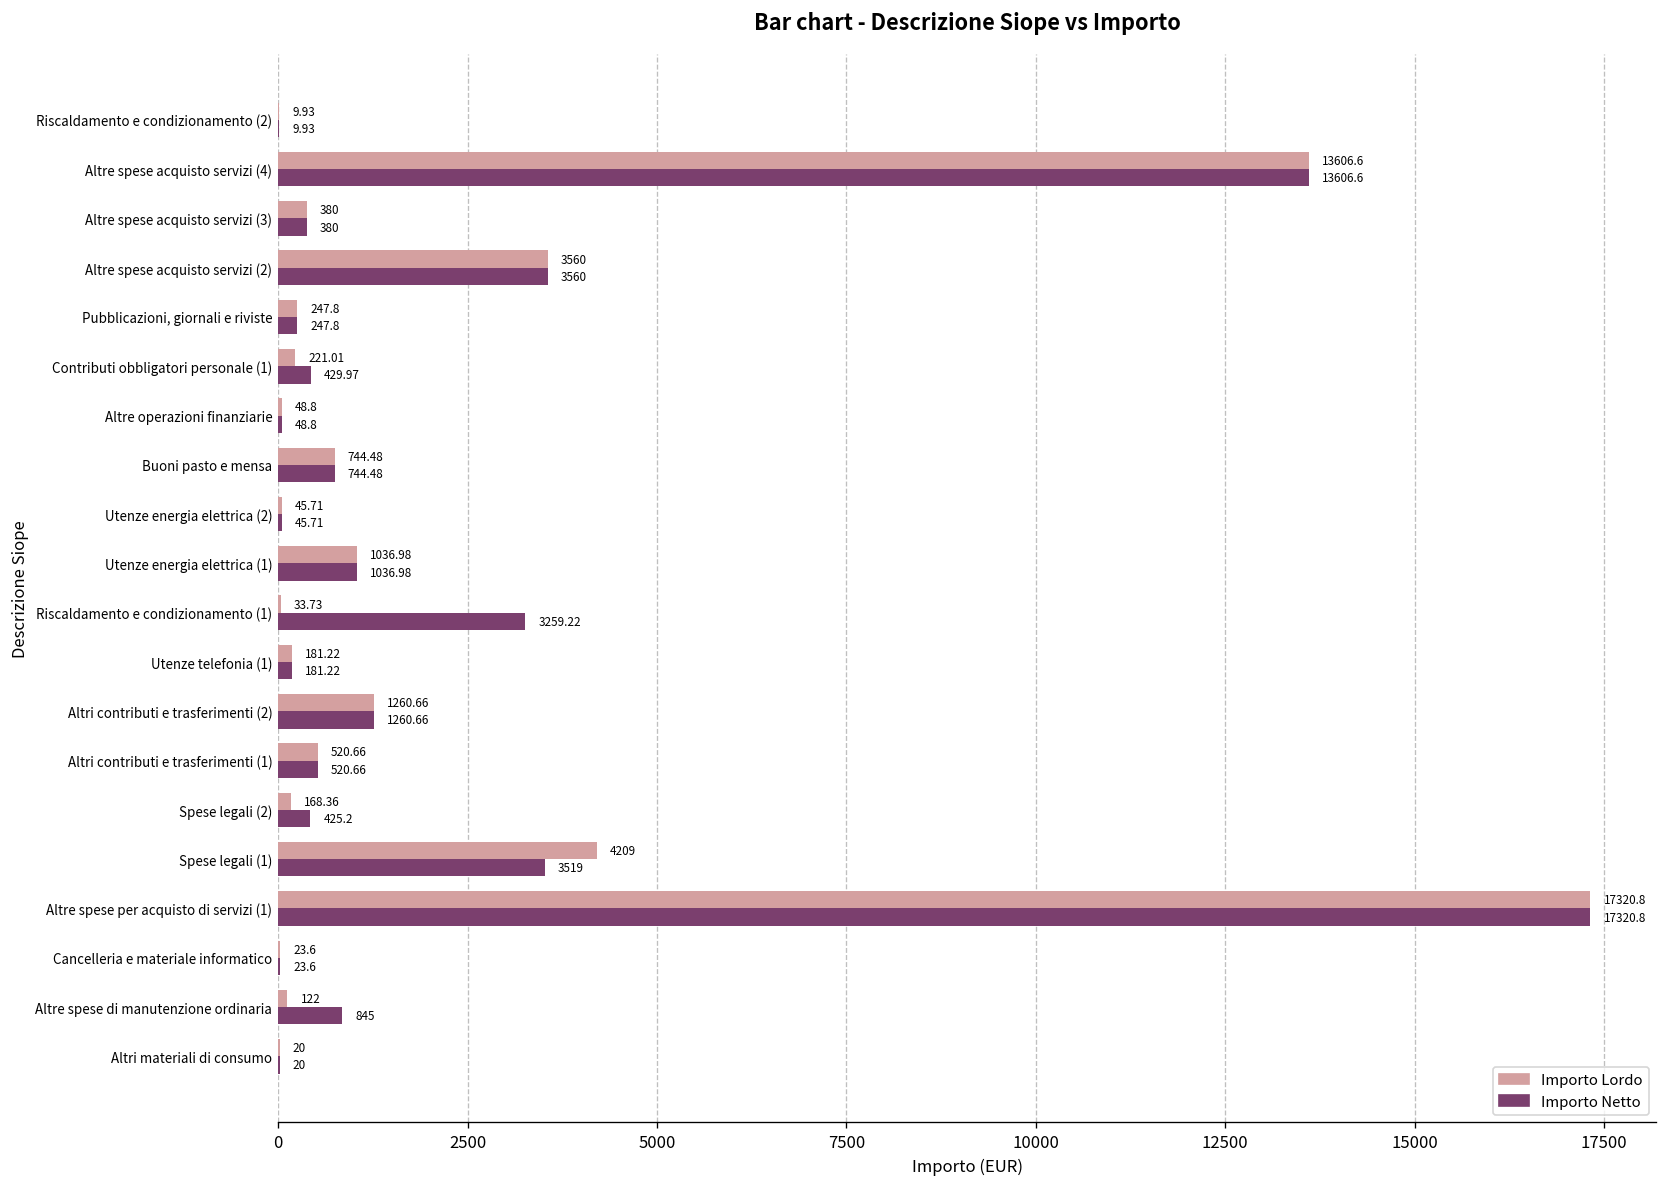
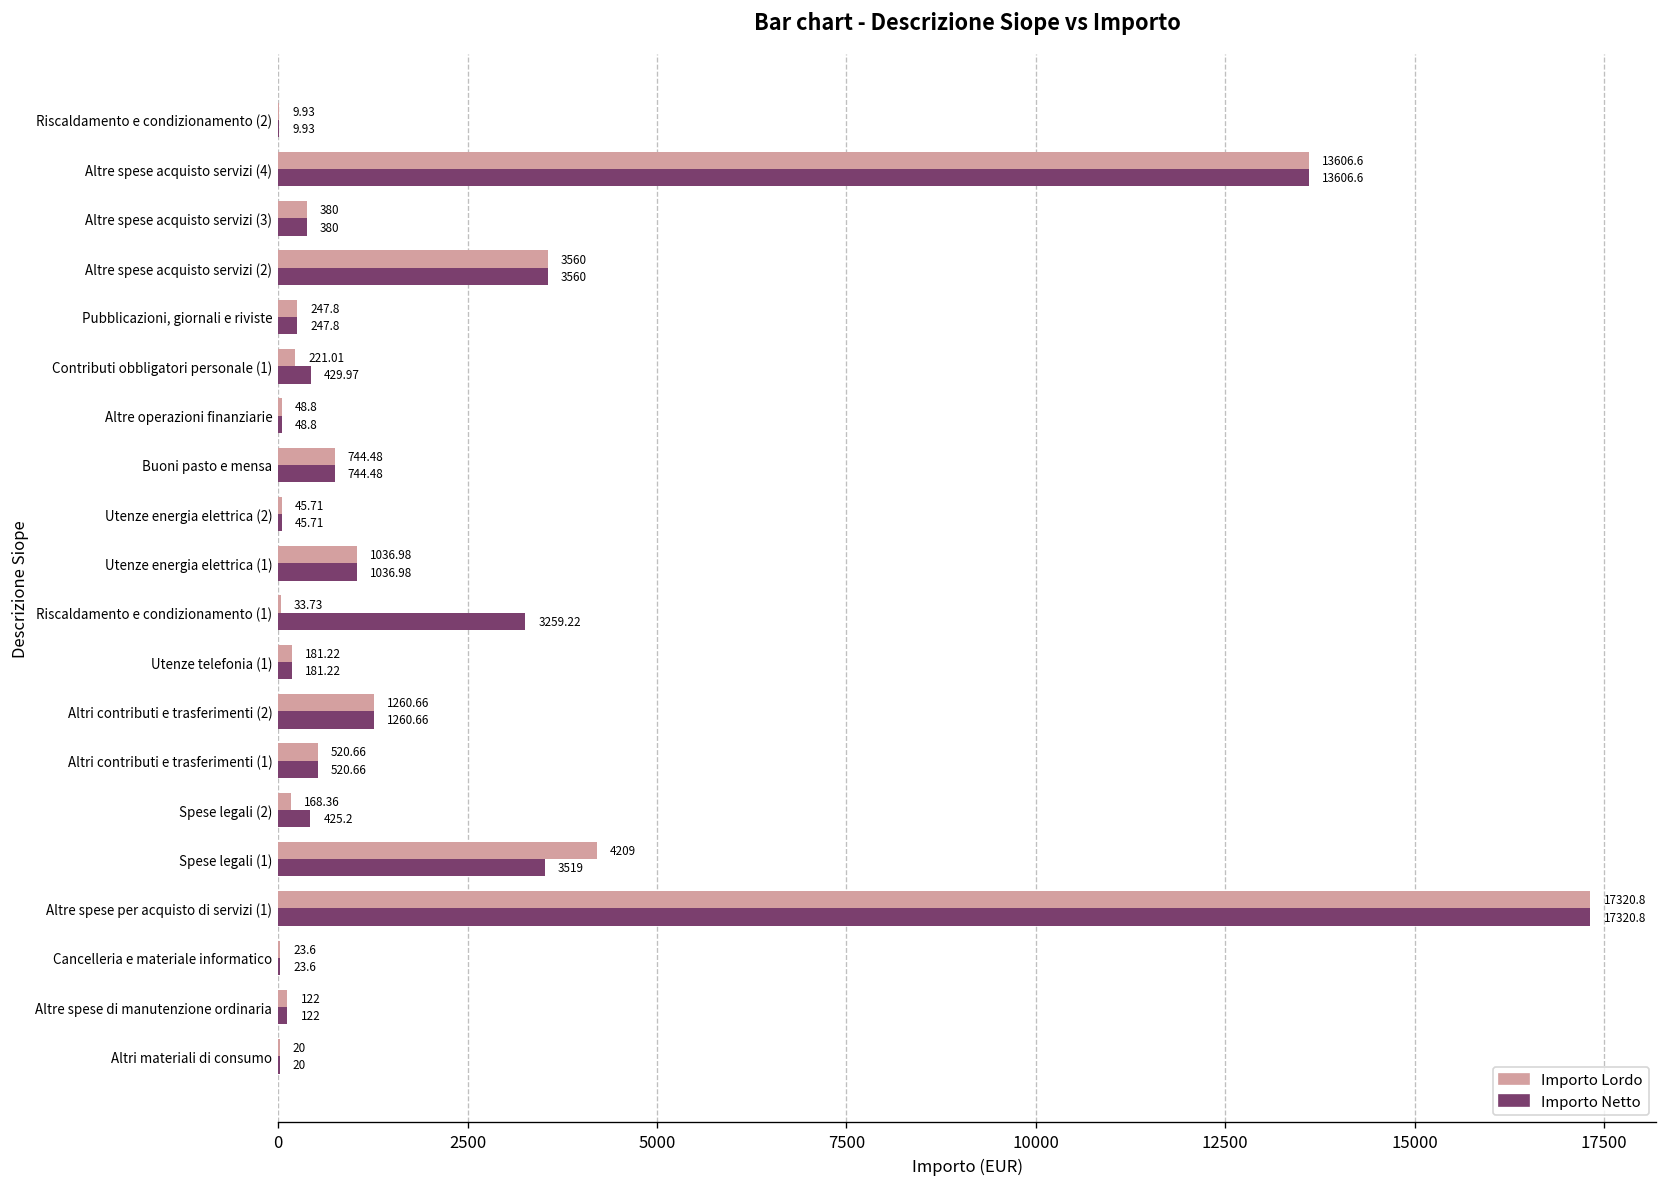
Importo Netto, Altre spese di manutenzione ordinaria: 845 -> 122
